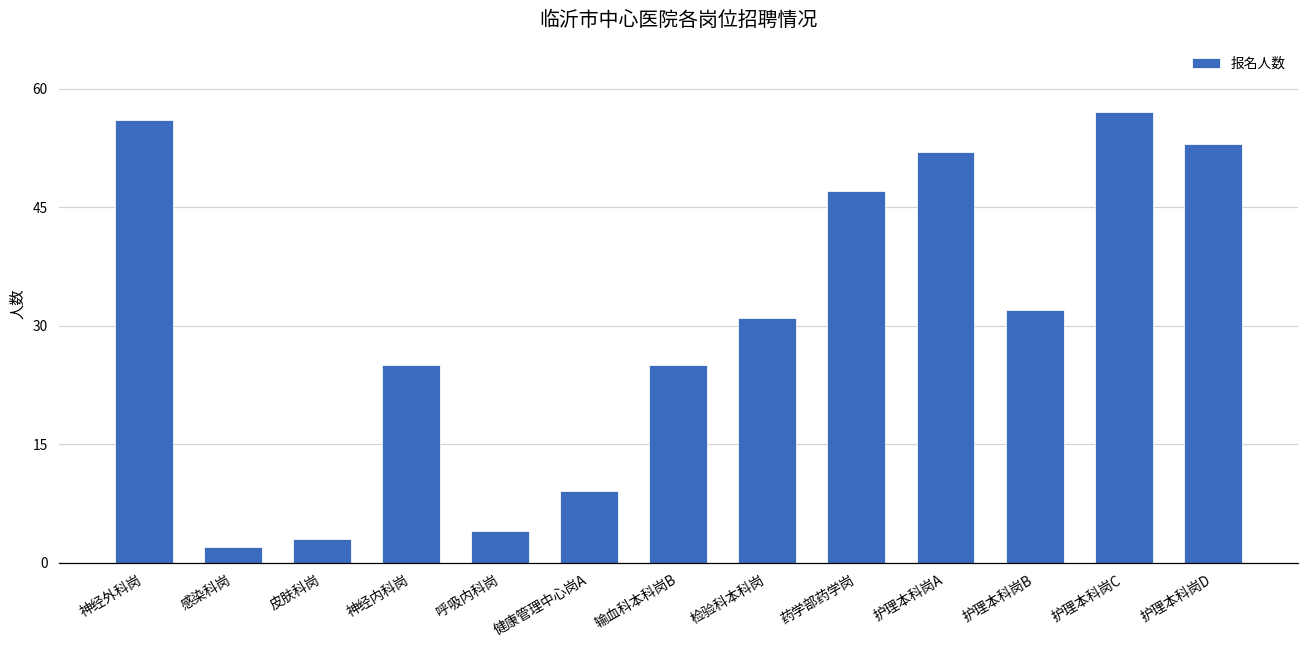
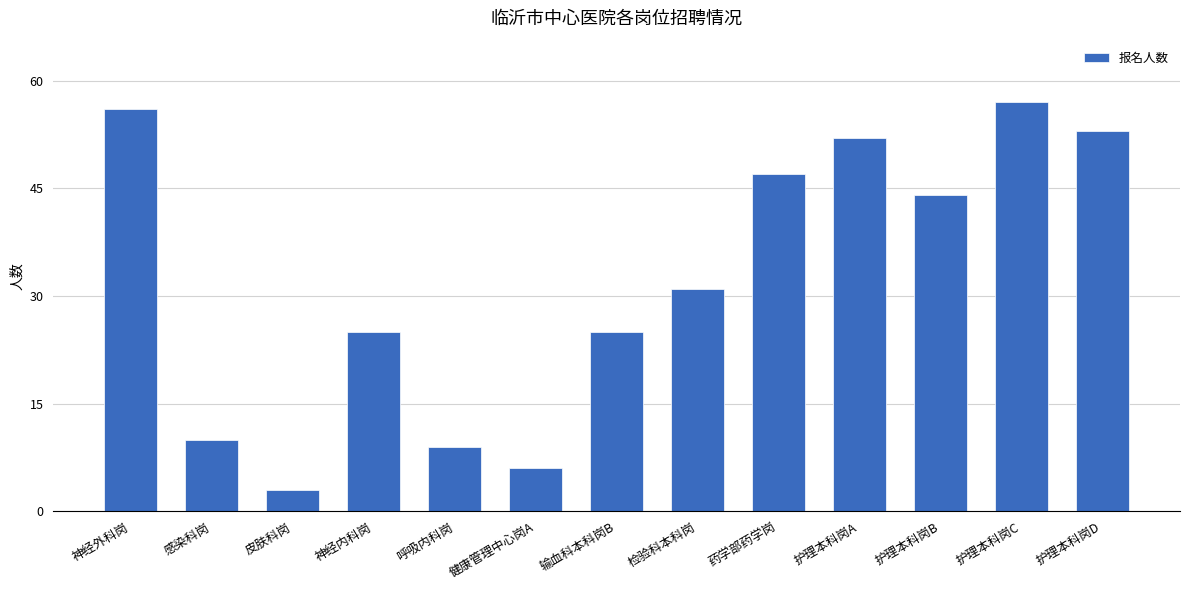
感染科岗: 2 -> 10
呼吸内科岗: 4 -> 9
健康管理中心岗A: 9 -> 6
护理本科岗B: 32 -> 44
